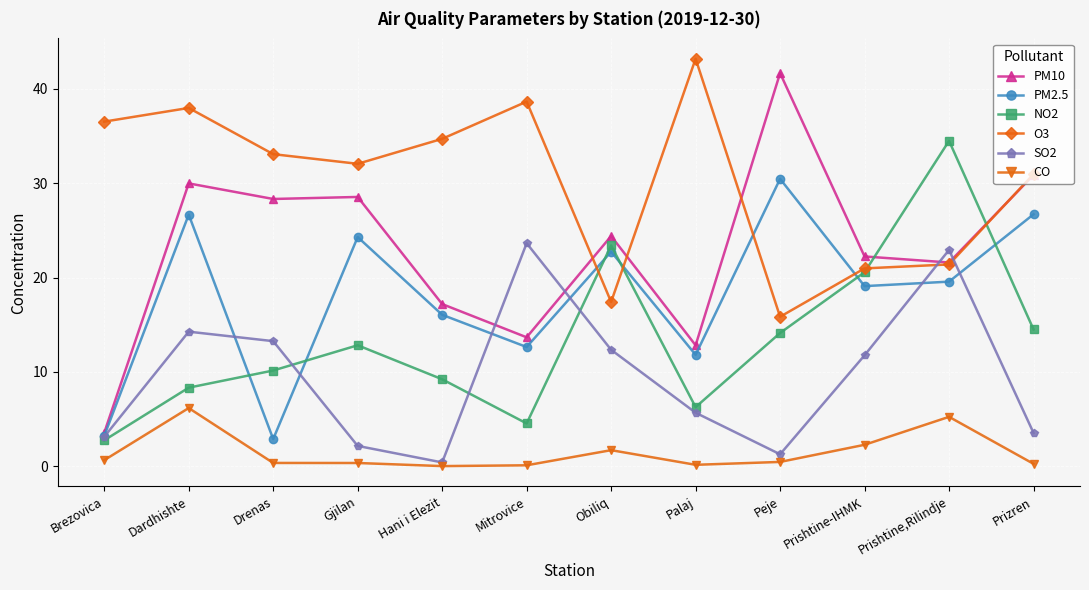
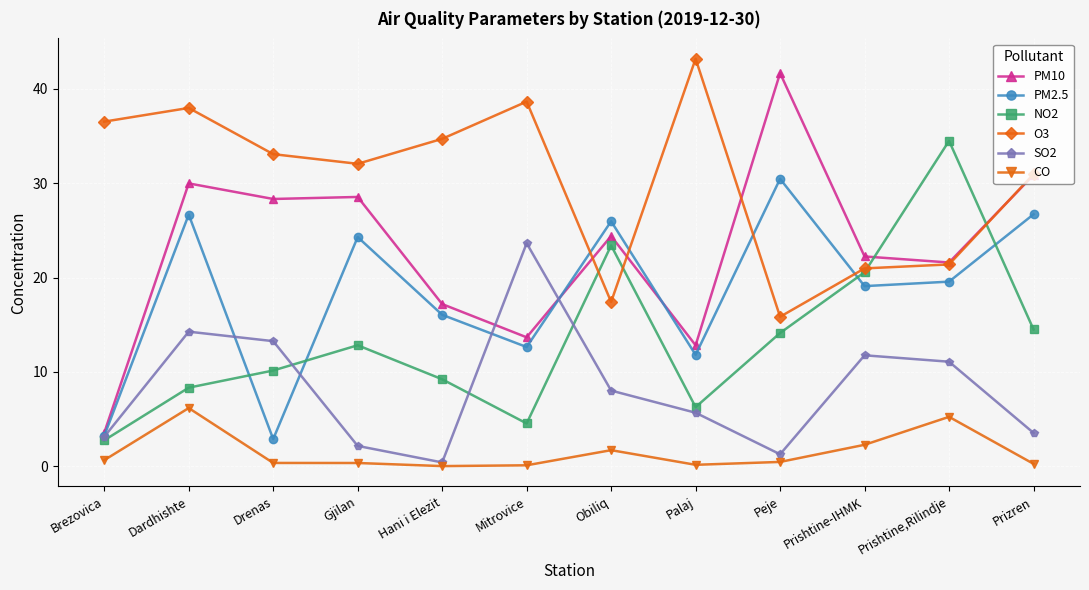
PM2.5, Obiliq: 23 -> 26
SO2, Obiliq: 12 -> 8
SO2, Prishtine,Rilindje: 23 -> 11
